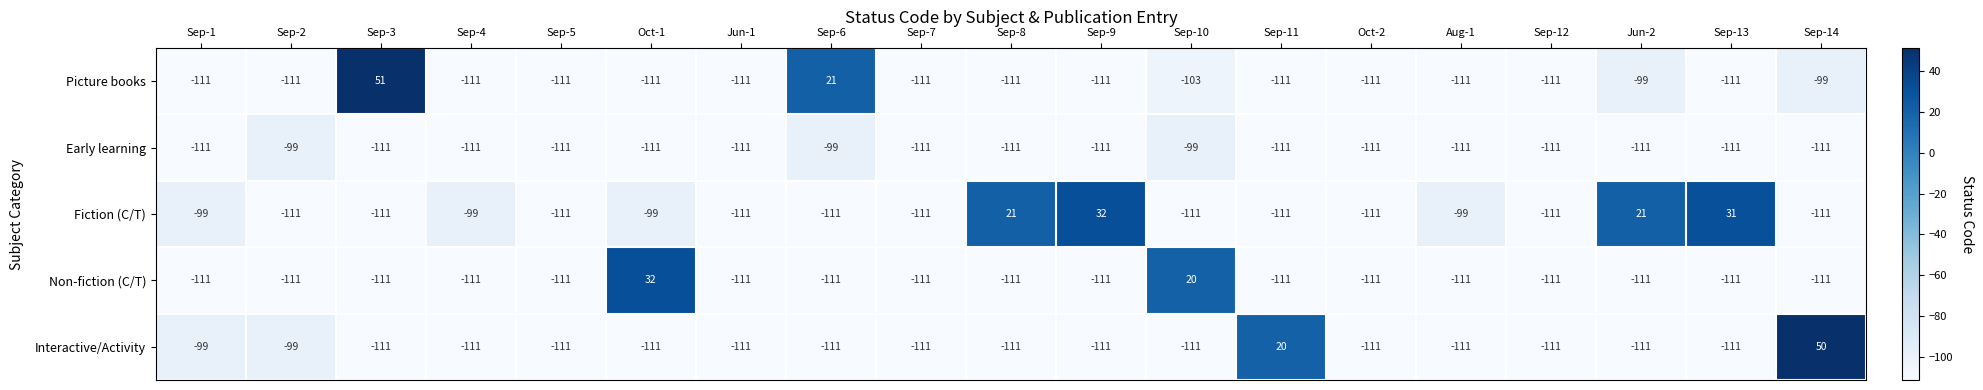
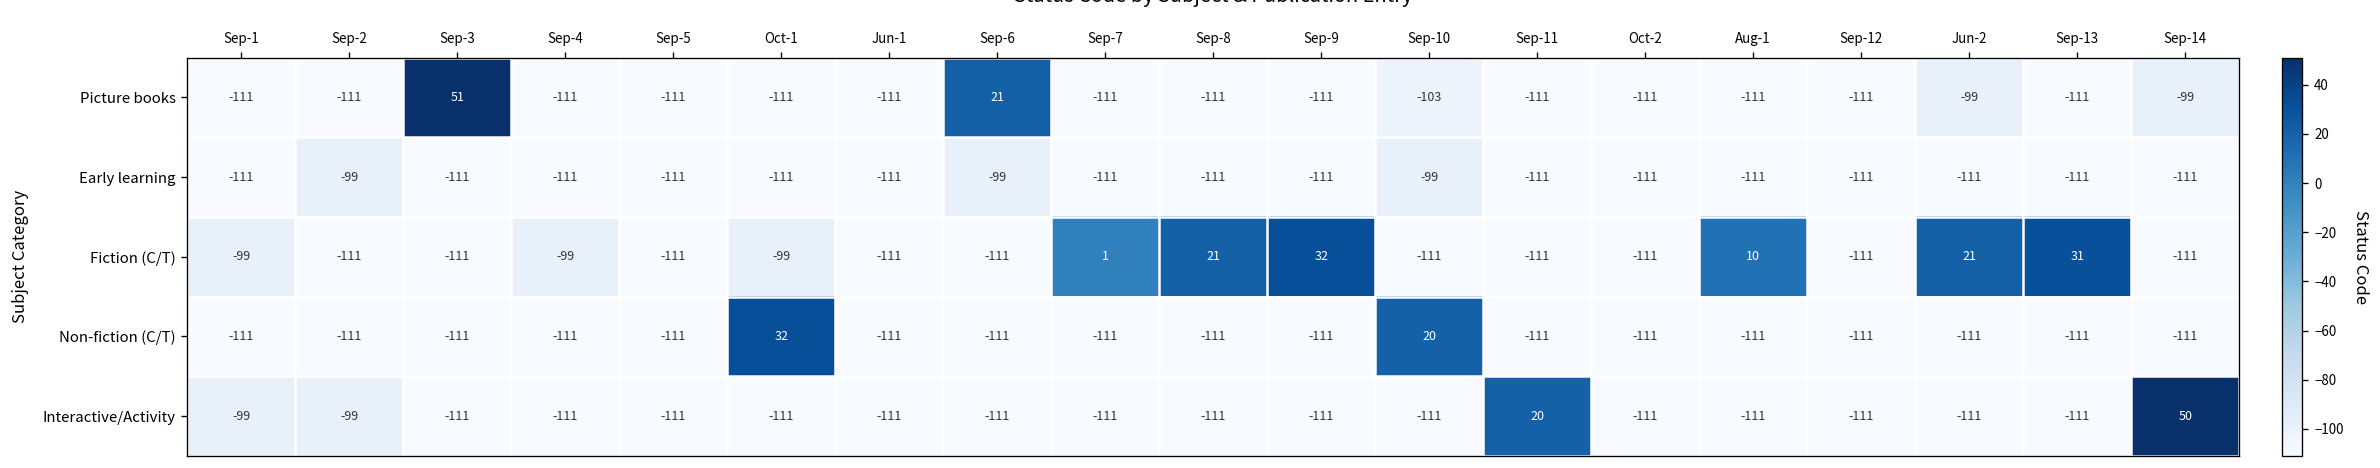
Fiction (C/T), Sep-7: -111 -> 1
Fiction (C/T), Aug-1: -99 -> 10
